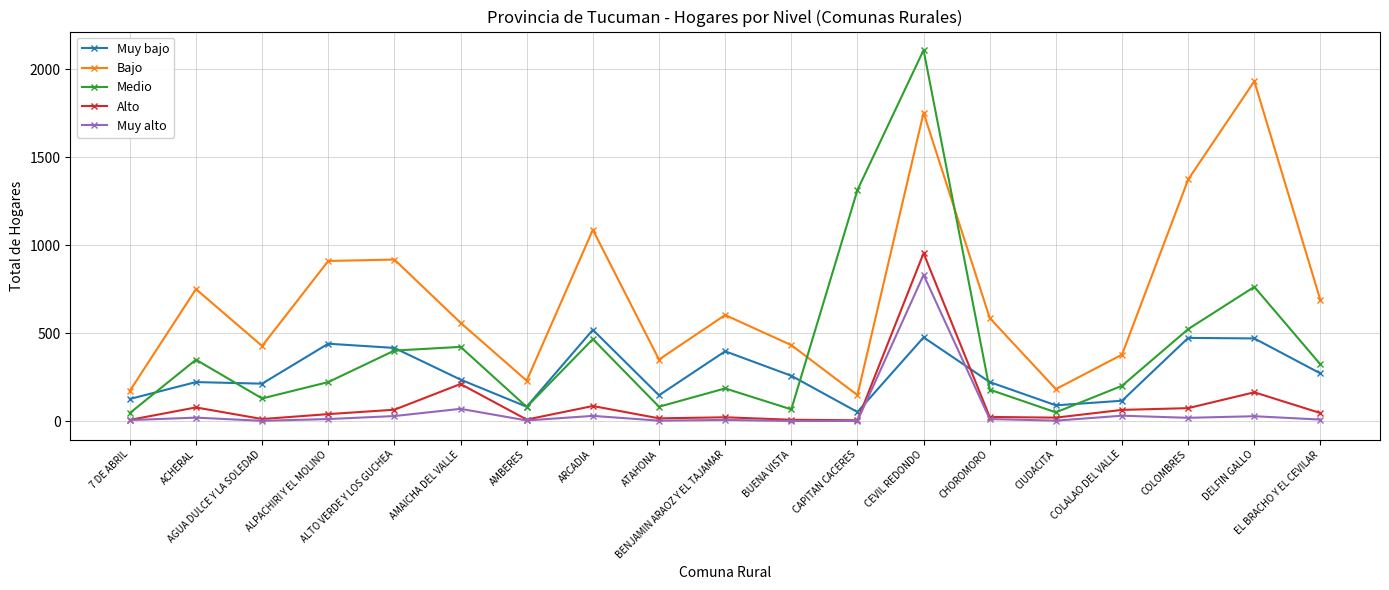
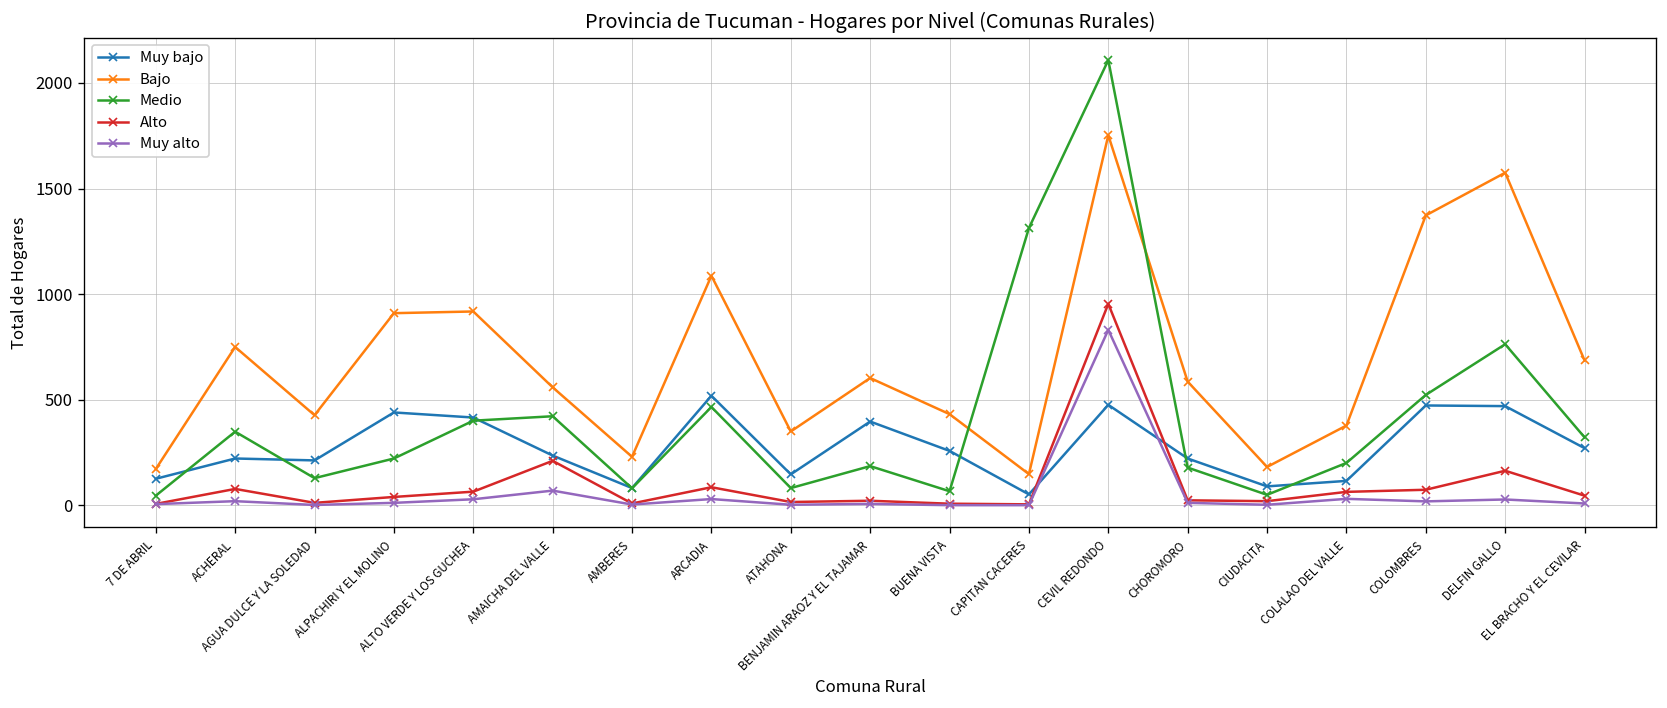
Bajo, DELFIN GALLO: 1930 -> 1580
